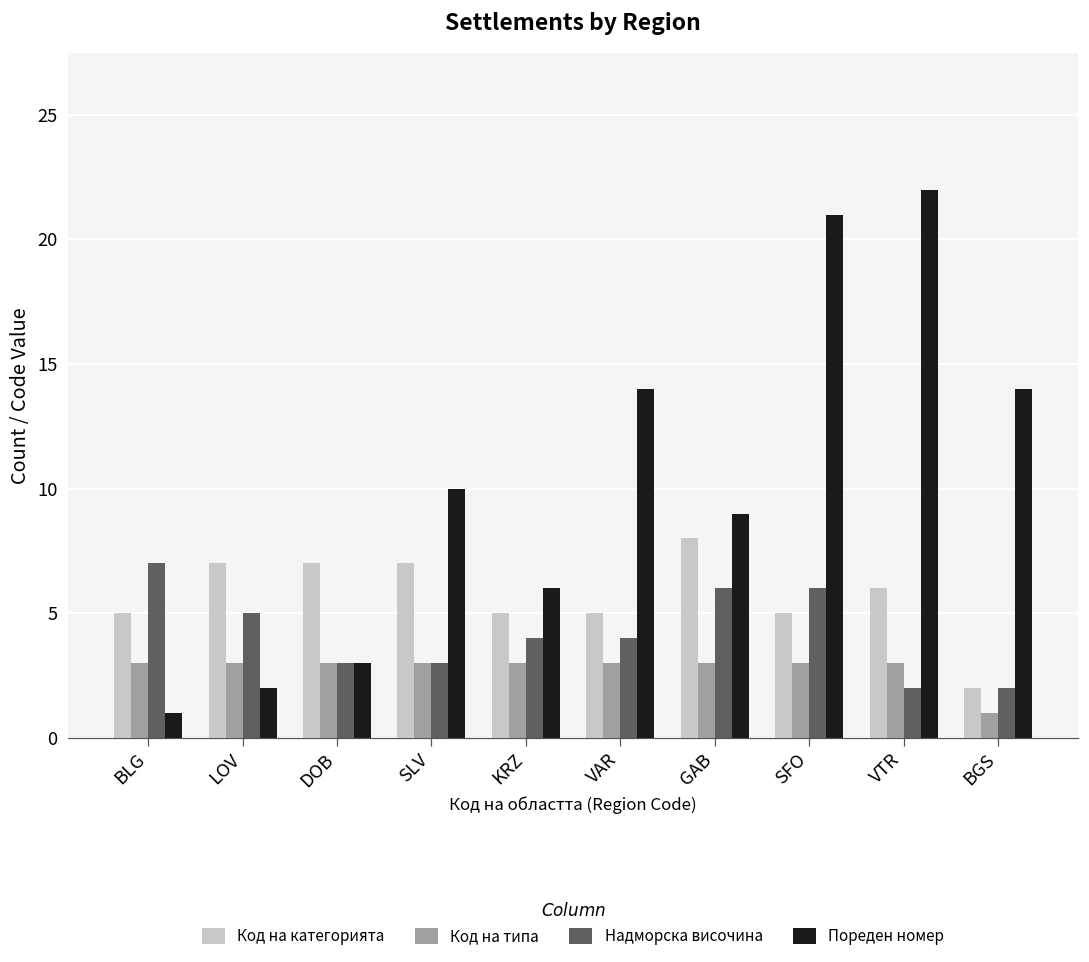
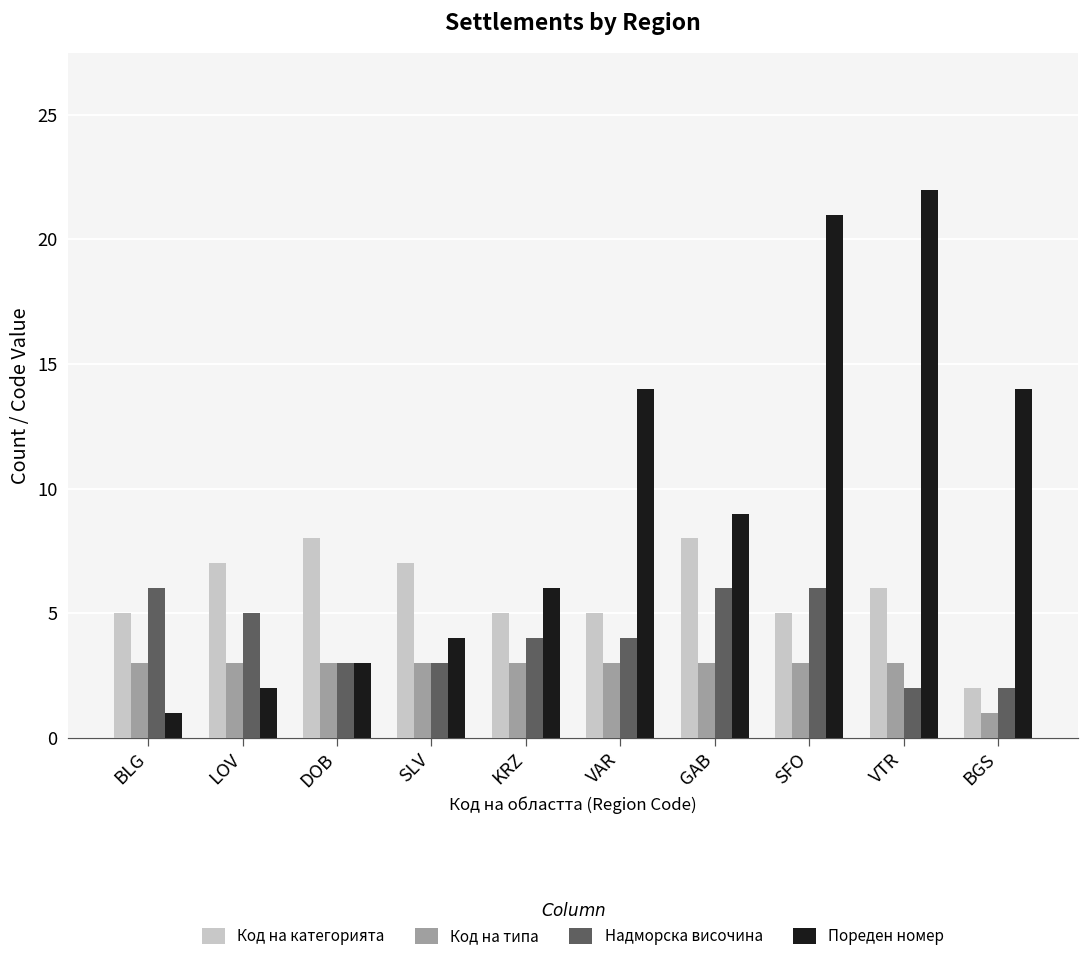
Надморска височина, BLG: 7 -> 6
Код на категорията, DOB: 7 -> 8
Пореден номер, SLV: 10 -> 4
